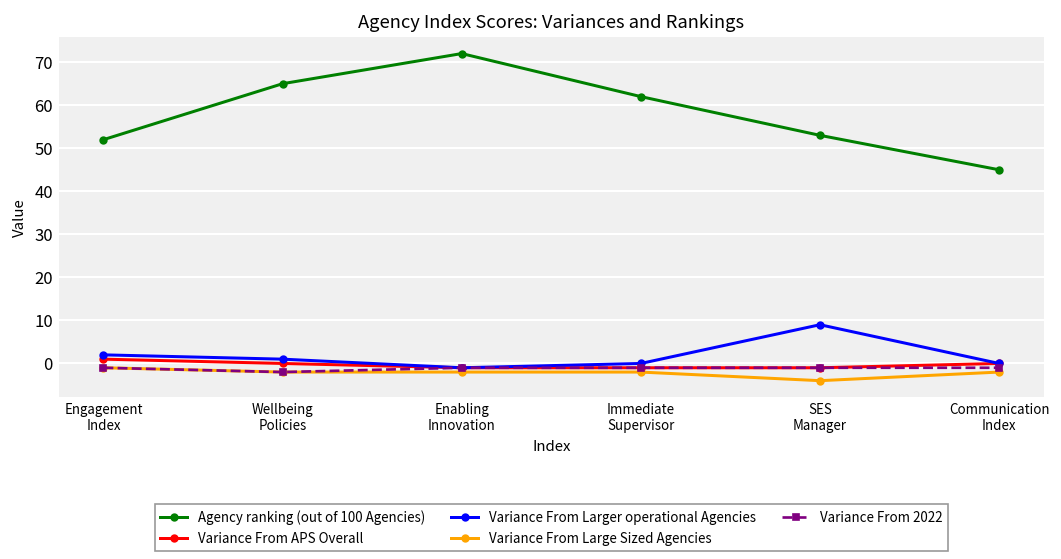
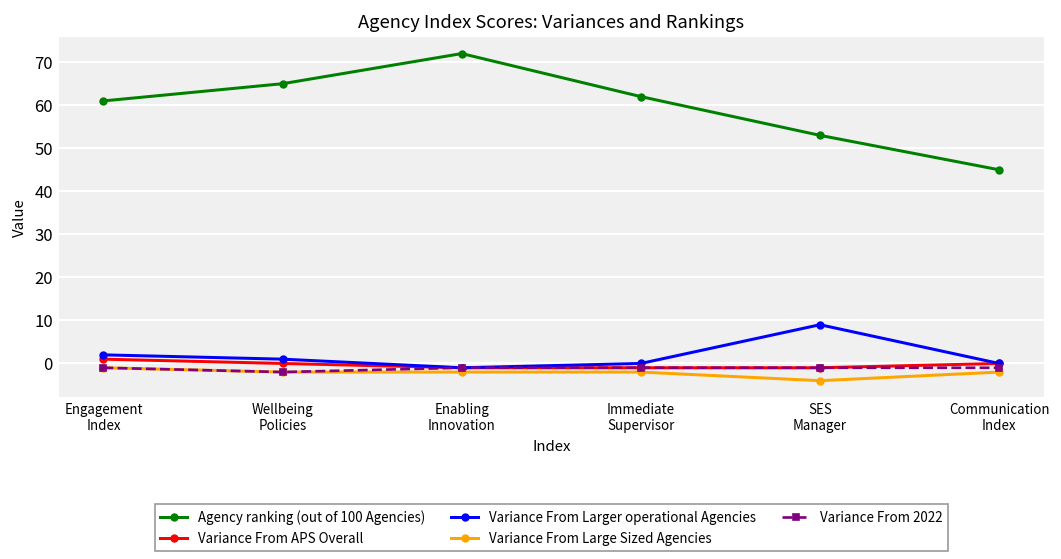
Agency ranking (out of 100 Agencies), Engagement Index: 52 -> 61
